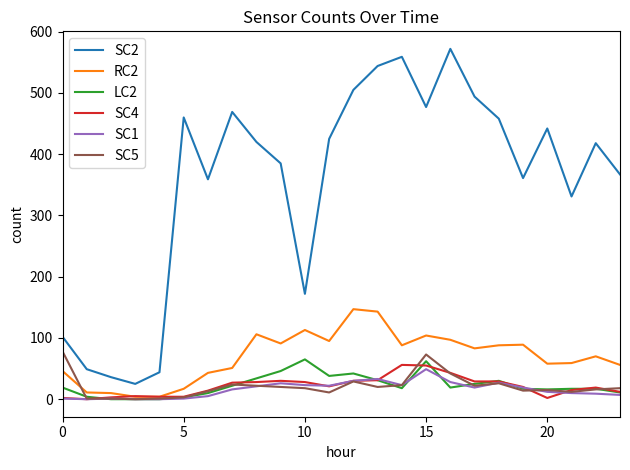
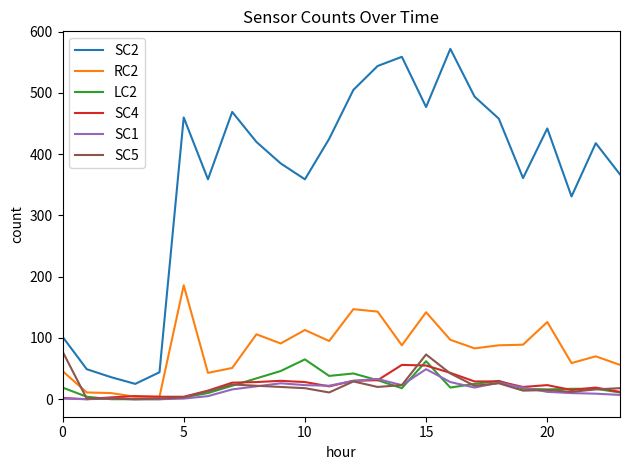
RC2, 5: 20 -> 190
SC2, 10: 170 -> 360
RC2, 15: 100 -> 140
RC2, 20: 60 -> 130
SC4, 20: 0 -> 20
